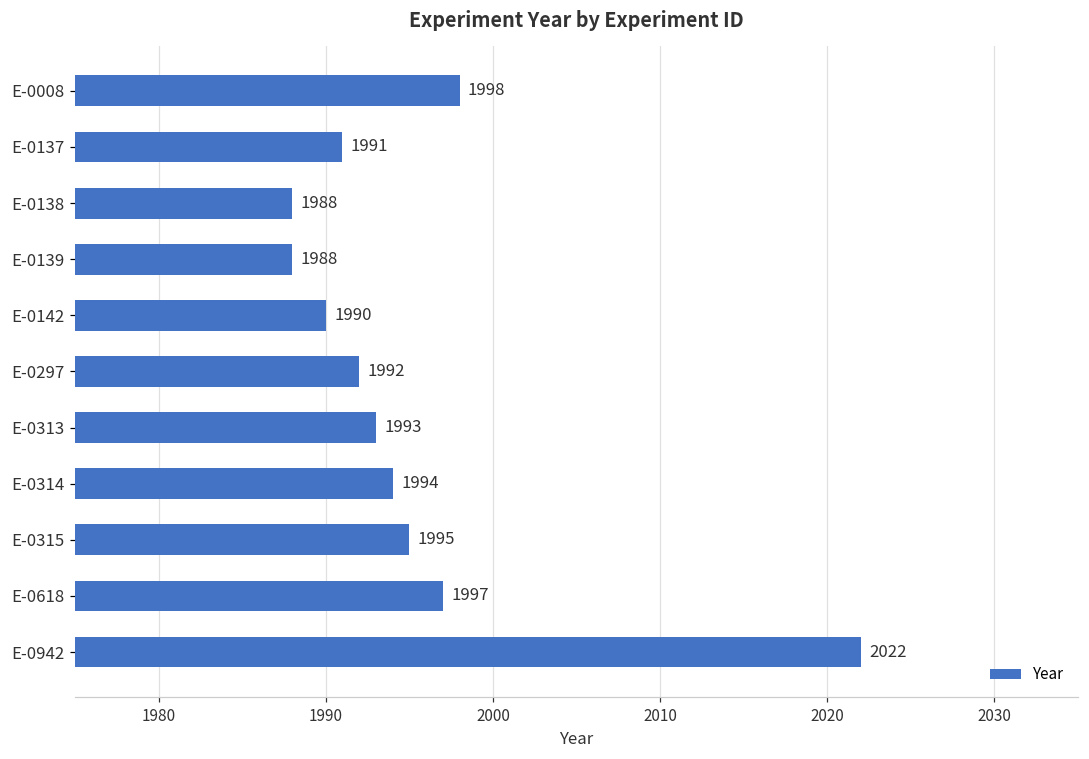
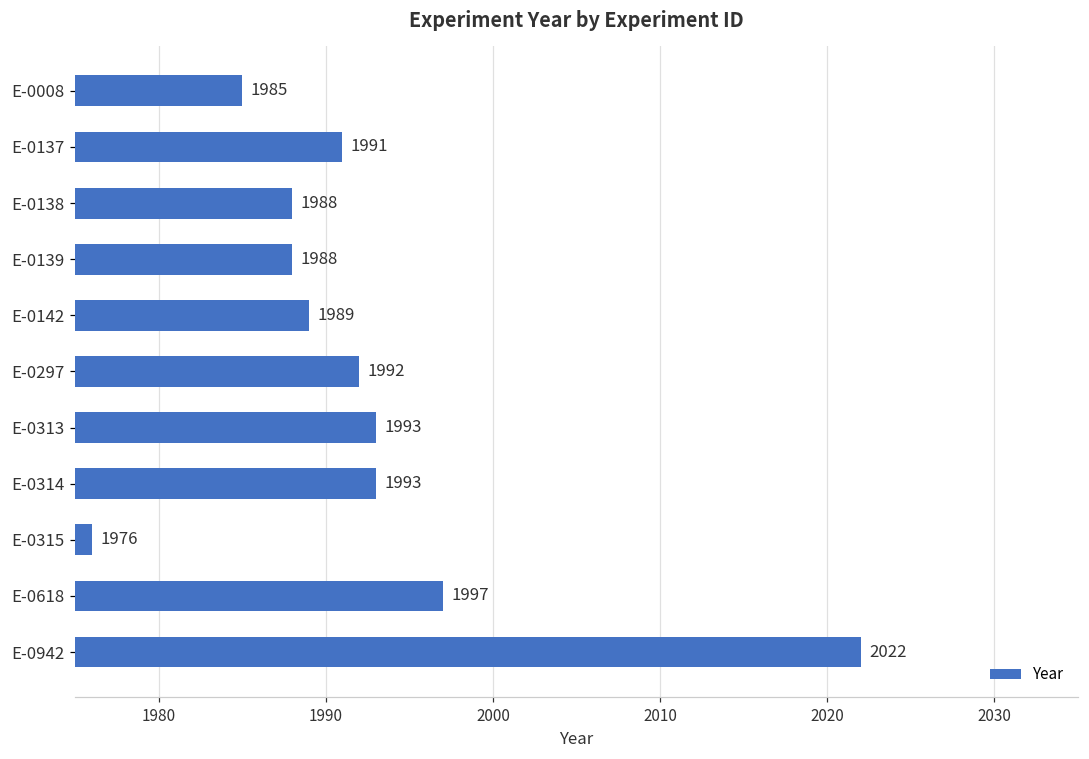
E-0008: 1998 -> 1985
E-0142: 1990 -> 1989
E-0314: 1994 -> 1993
E-0315: 1995 -> 1976
